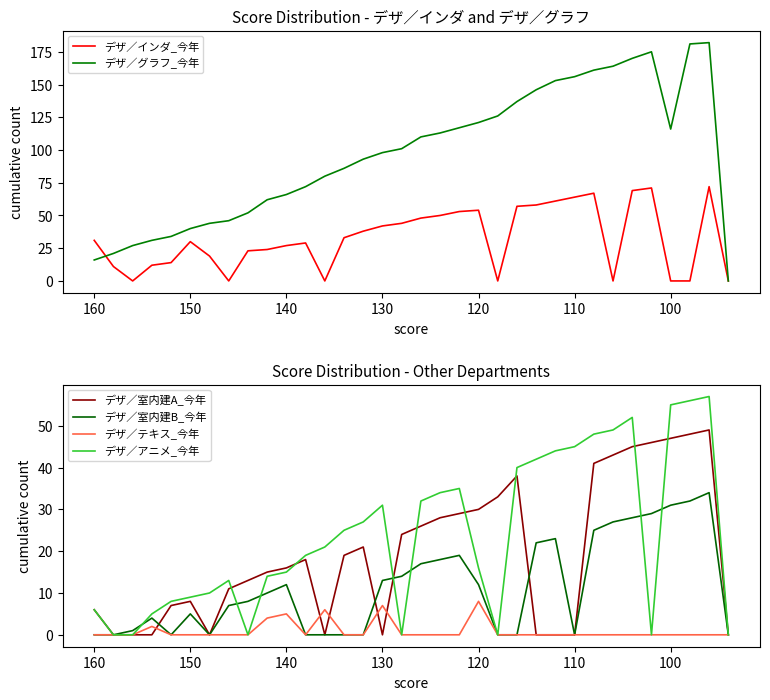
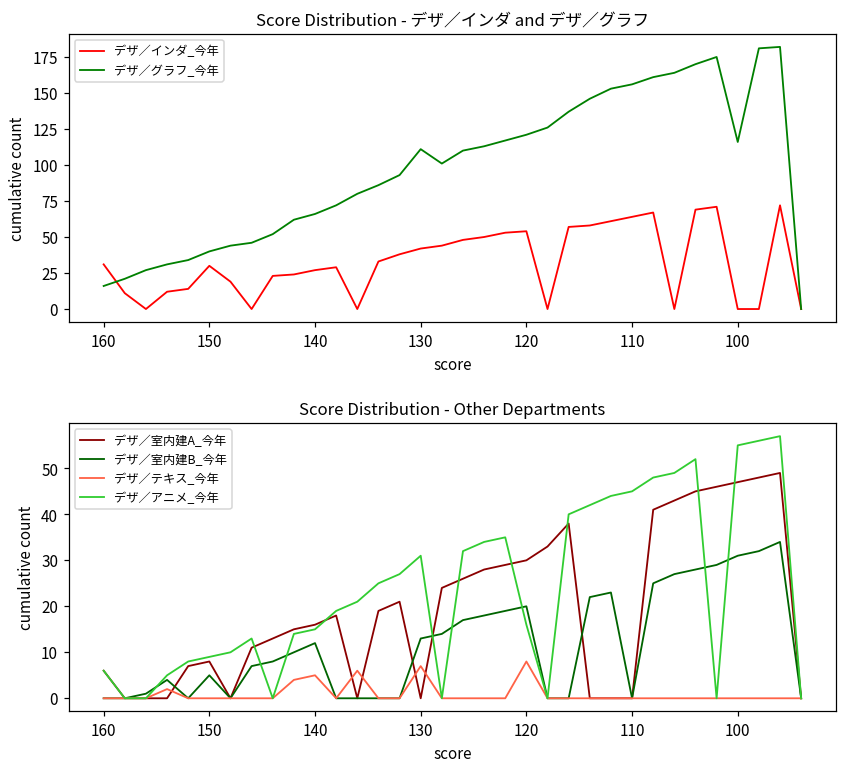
Score Distribution - デザ／インダ and デザ／グラフ, デザ／グラフ_今年, 130: 98 -> 111
Score Distribution - Other Departments, デザ／室内建B_今年, 120: 12 -> 20
